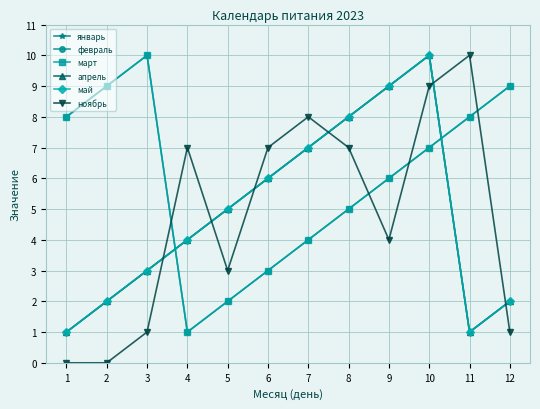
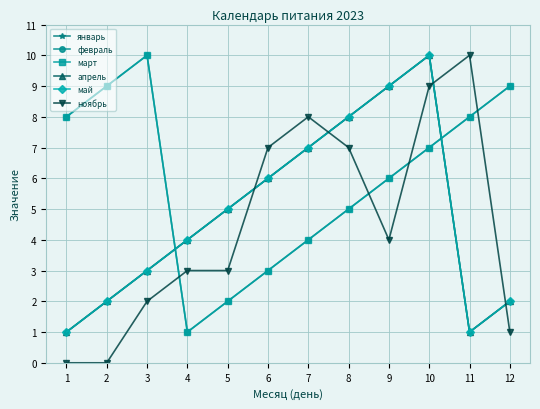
ноябрь, 3: 1 -> 2
ноябрь, 4: 7 -> 3
